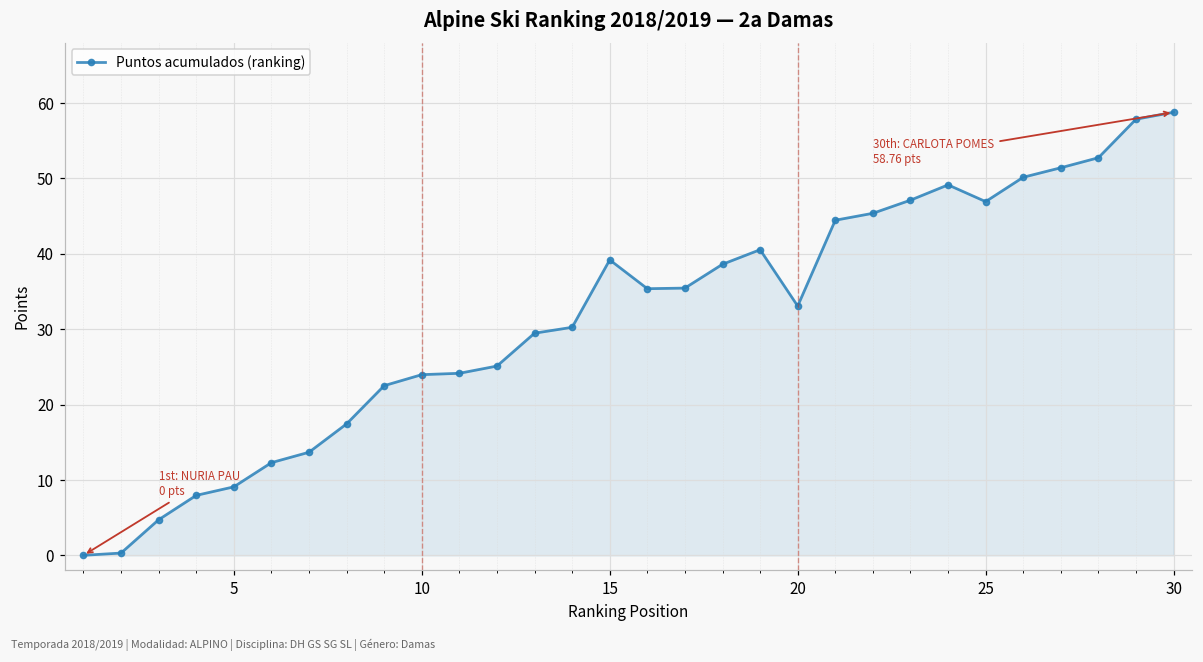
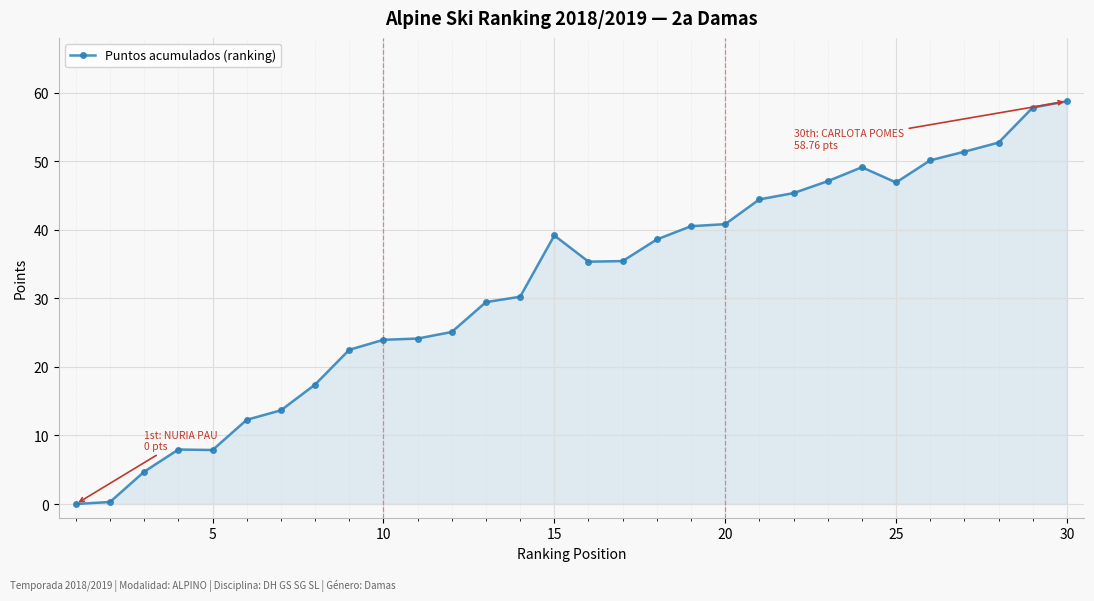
5: 9 -> 8
20: 33 -> 41
